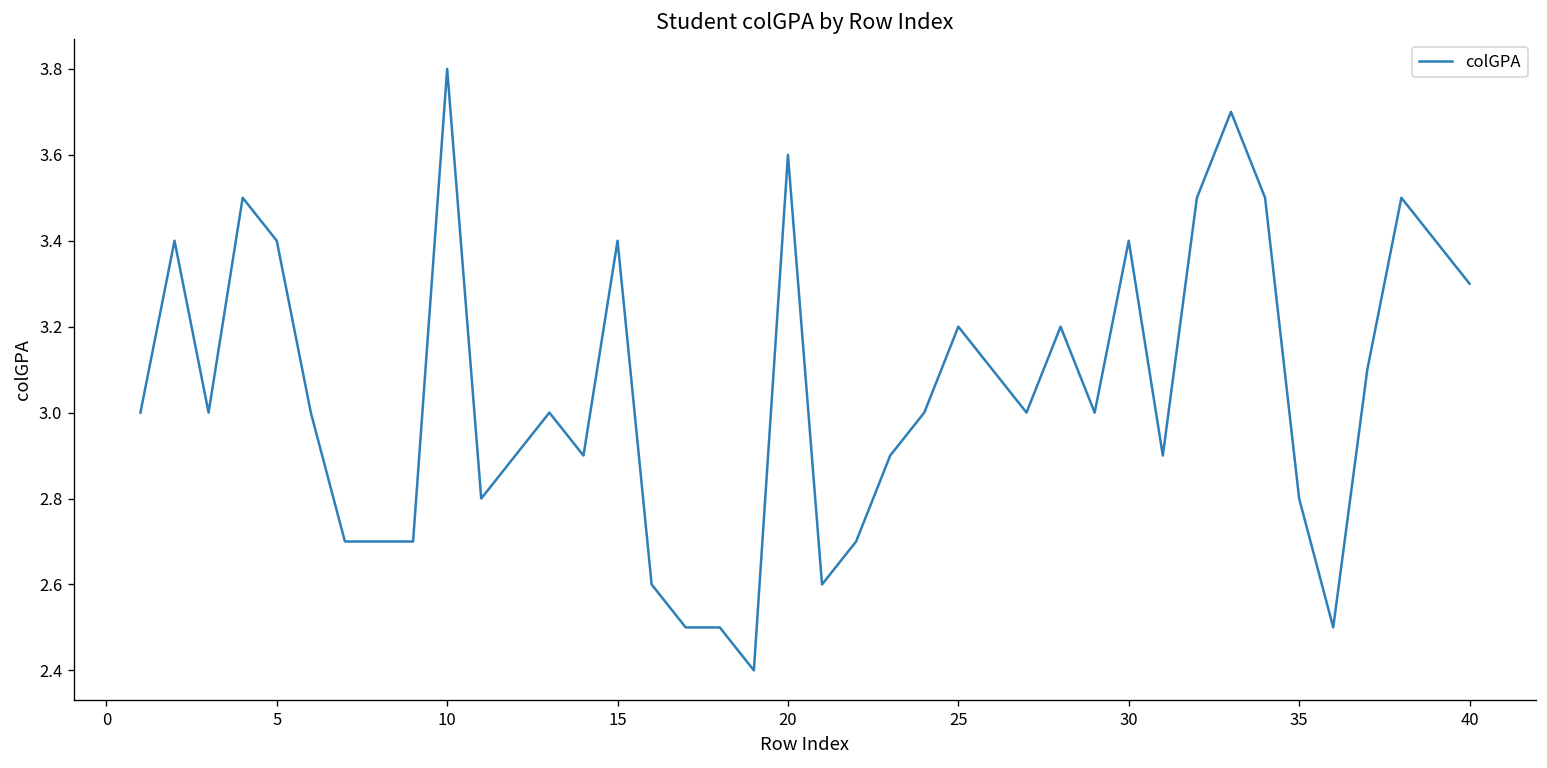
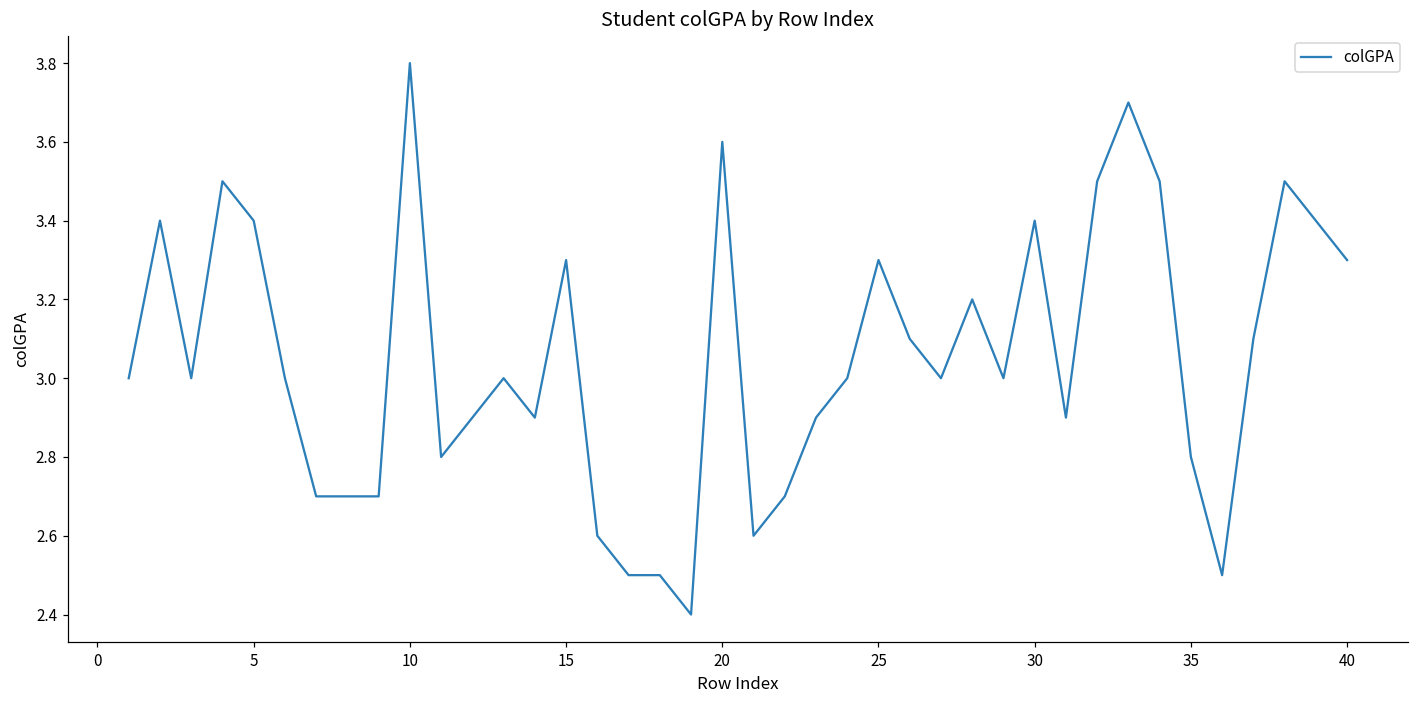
15: 3.4 -> 3.3
25: 3.2 -> 3.3
